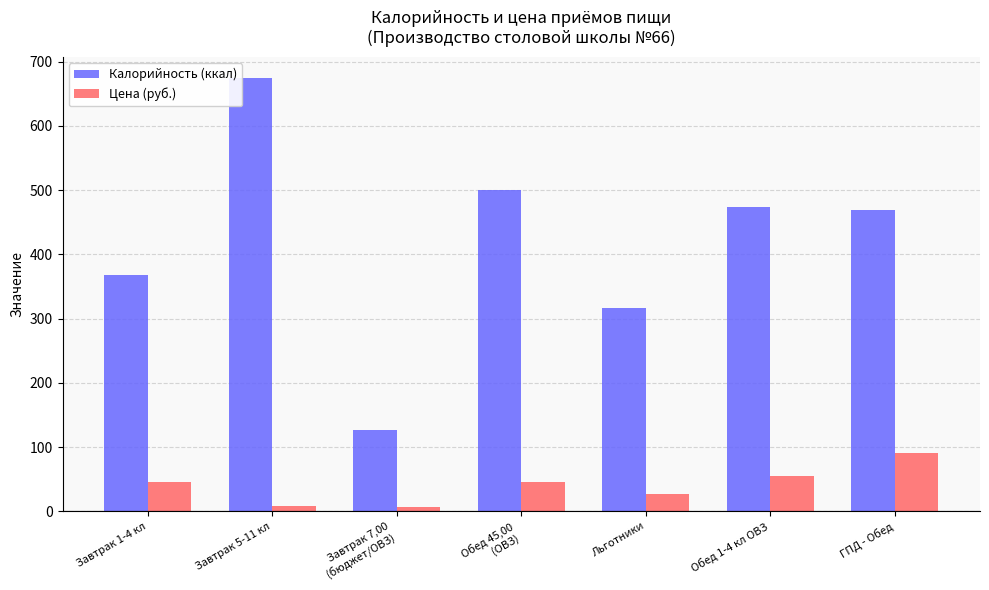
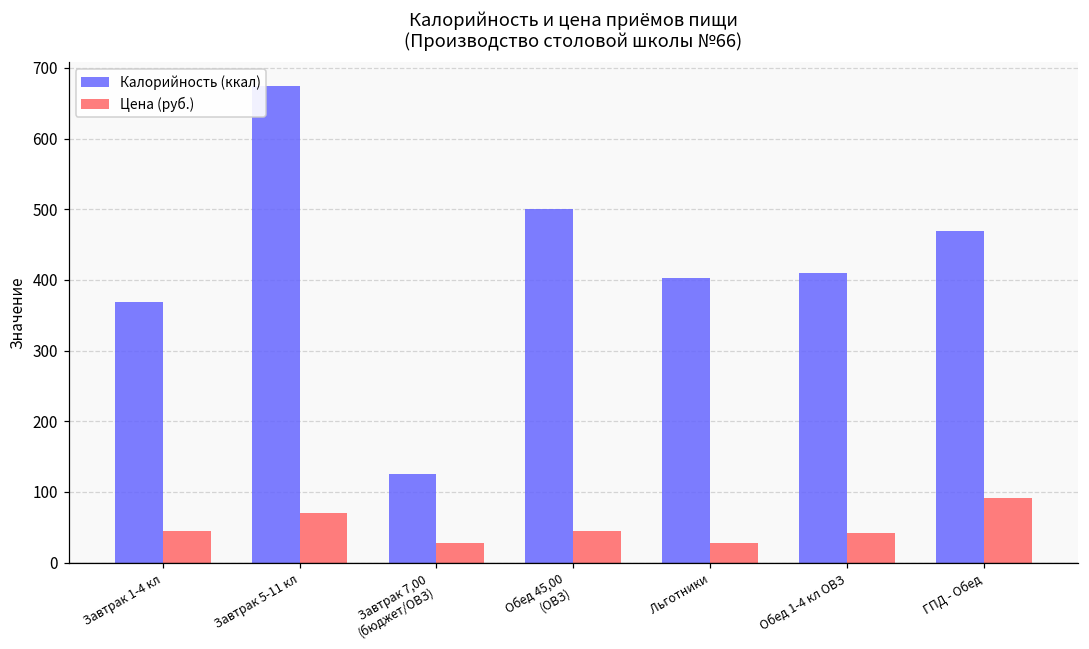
Цена (руб.), Завтрак 5-11 кл: 10 -> 70
Цена (руб.), Завтрак 7,00 (бюджет/ОВЗ): 10 -> 30
Калорийность (ккал), Льготники: 320 -> 400
Калорийность (ккал), Обед 1-4 кл ОВЗ: 470 -> 410
Цена (руб.), Обед 1-4 кл ОВЗ: 60 -> 40
